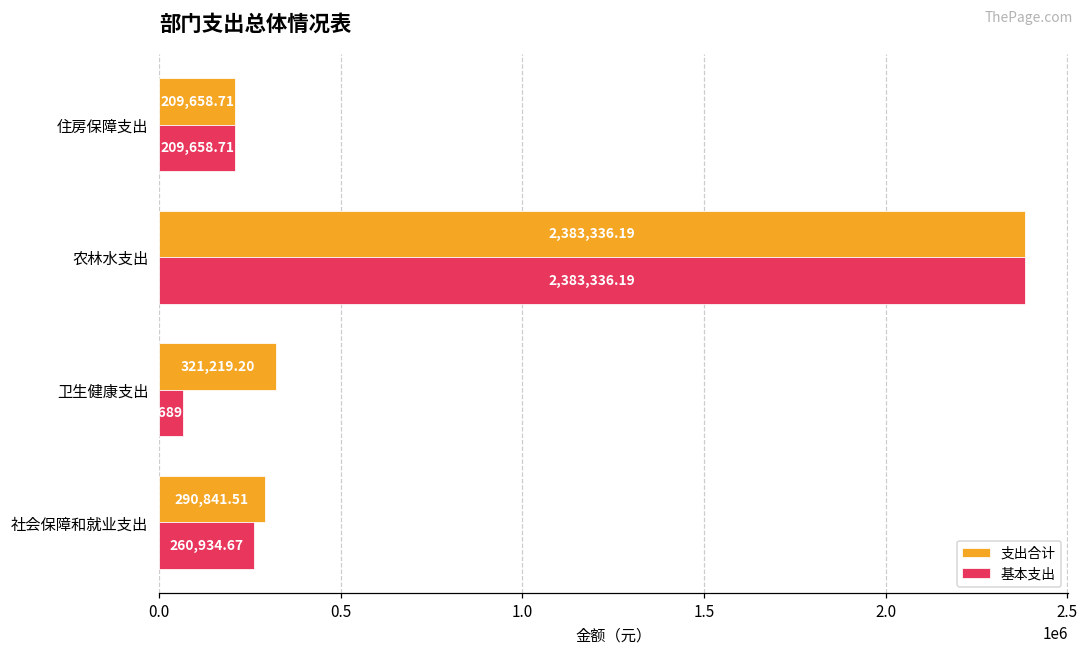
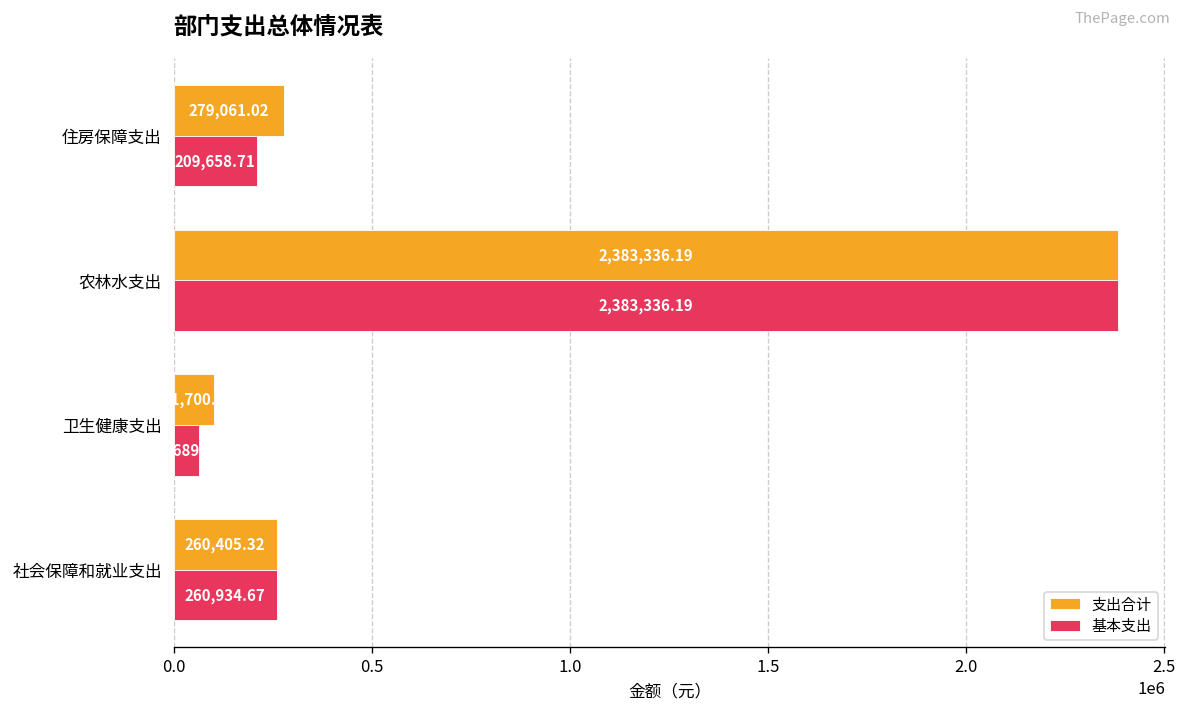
支出合计, 住房保障支出: 209,658.71 -> 279,061.02
支出合计, 卫生健康支出: 320000 -> 100000
支出合计, 社会保障和就业支出: 290,841.51 -> 260,405.32
